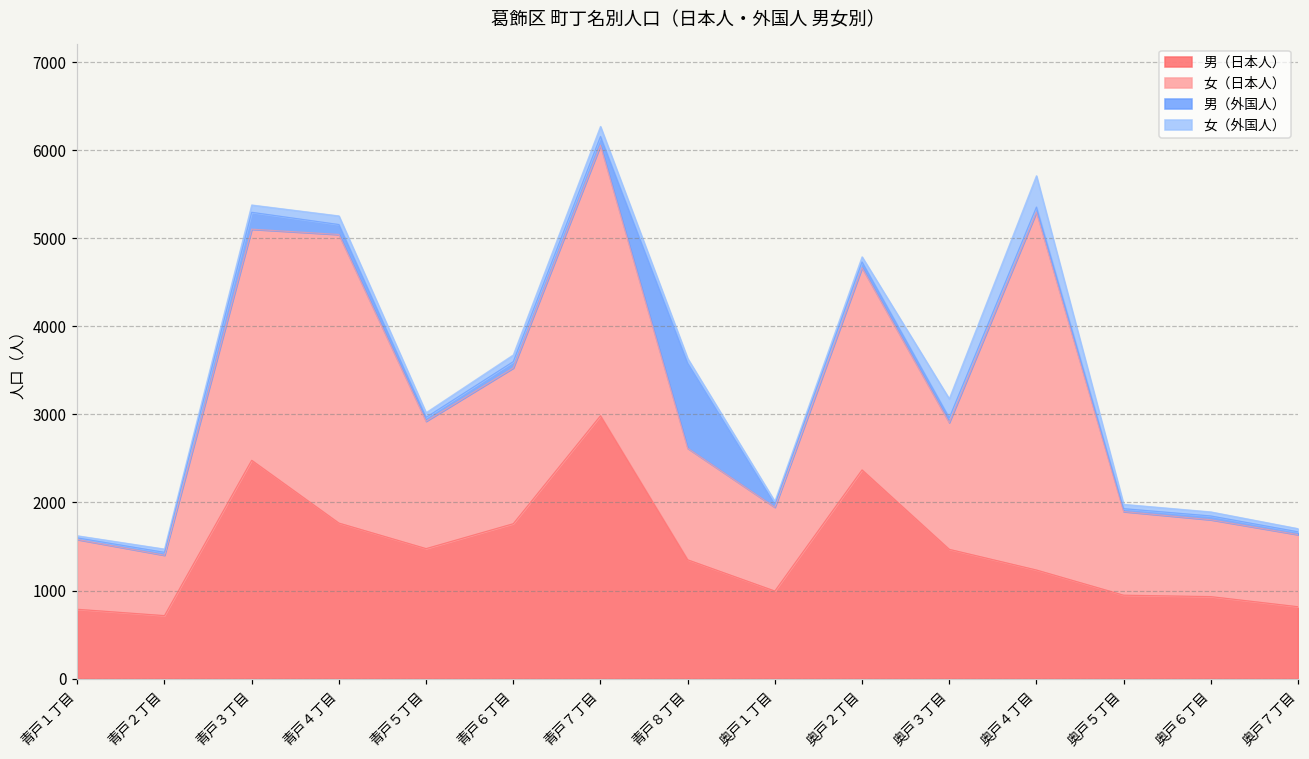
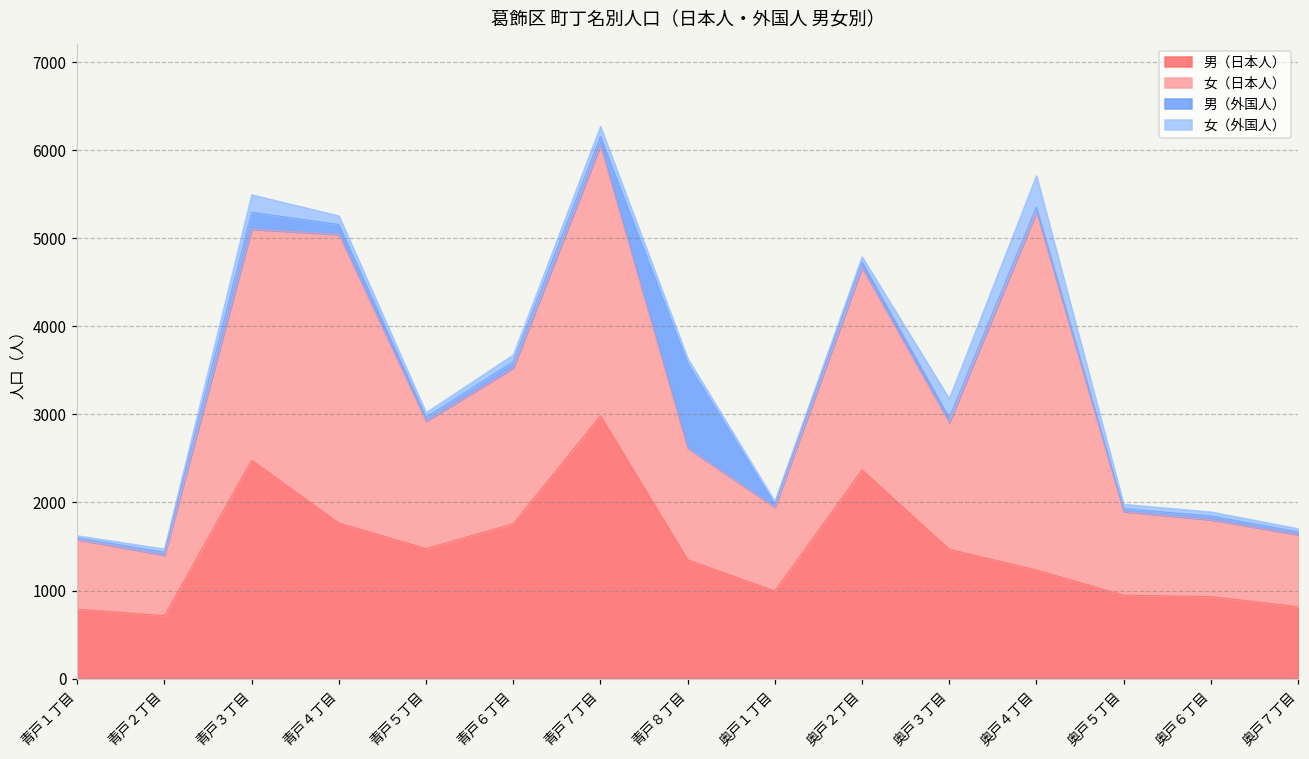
女（外国人）, 青戸３丁目: 100 -> 200
